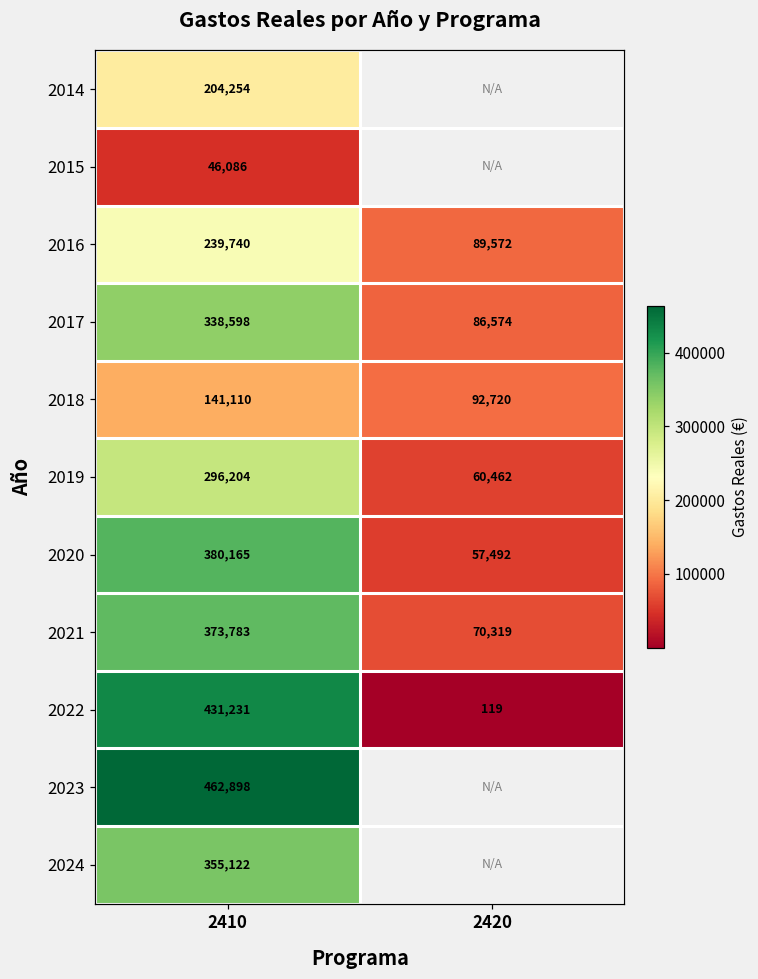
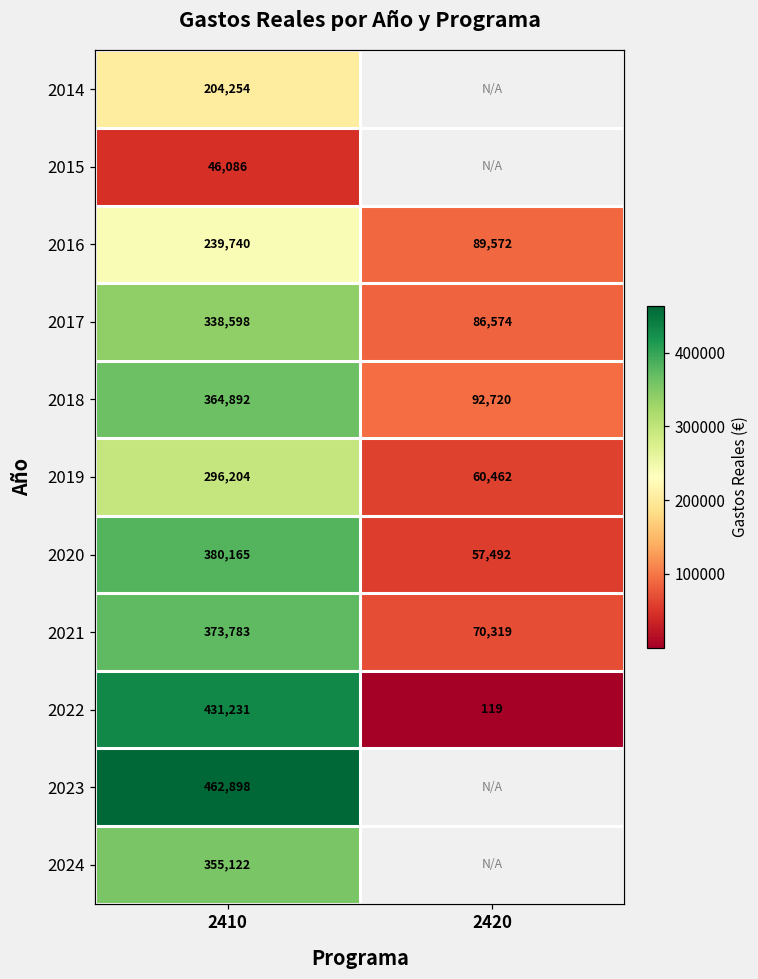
2018, 2410: 141,110 -> 364,892
